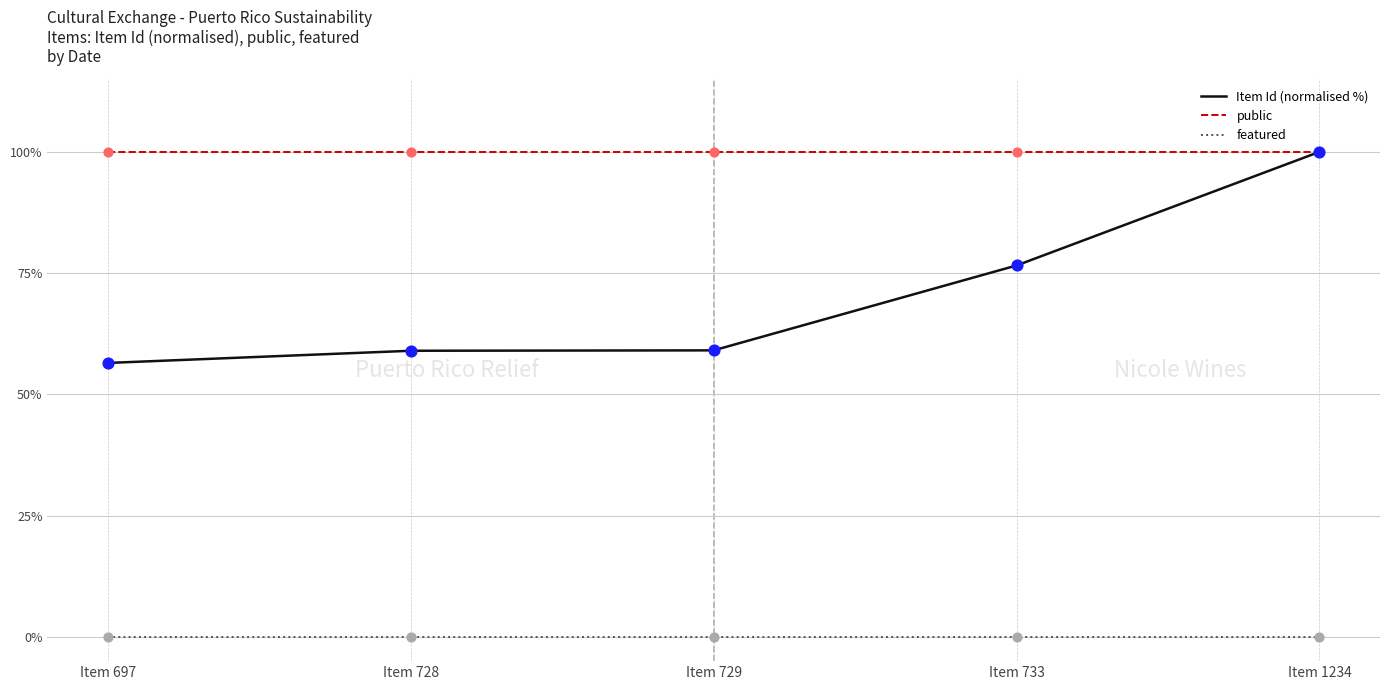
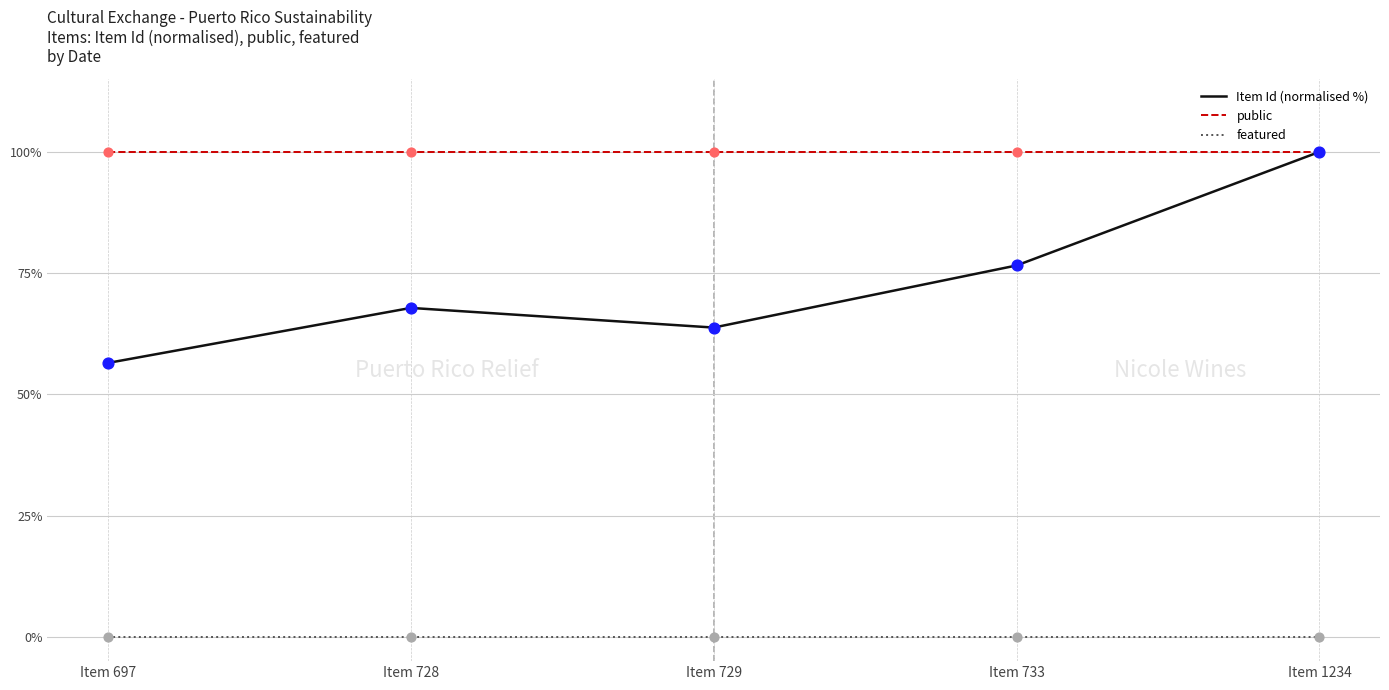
Item Id (normalised %), Item 728: 59% -> 68%
Item Id (normalised %), Item 729: 59% -> 64%
